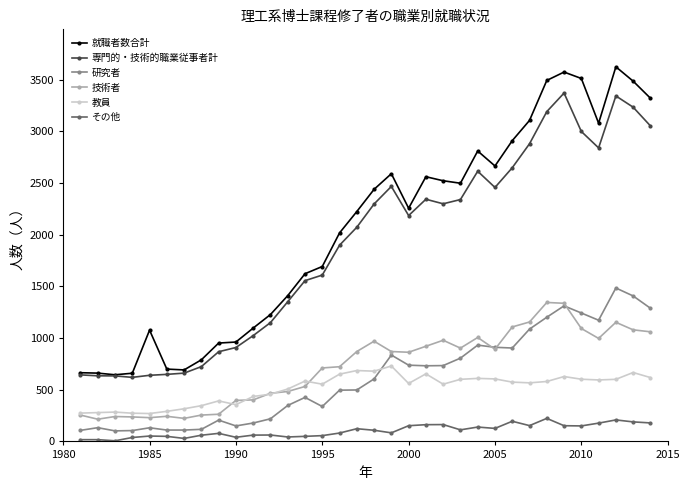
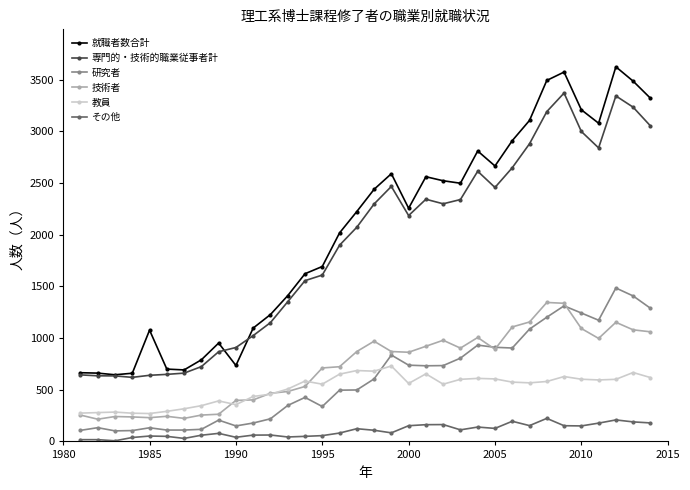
就職者数合計, 1990: 960 -> 740
就職者数合計, 2010: 3510 -> 3210
